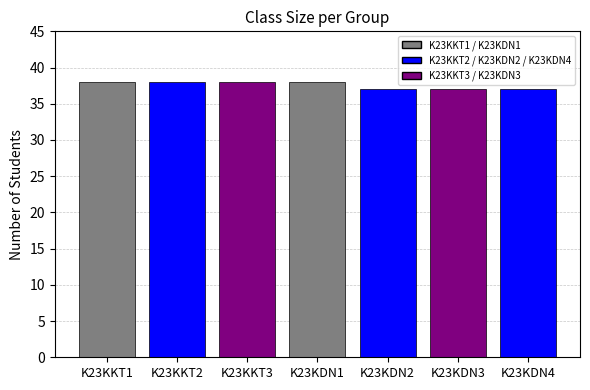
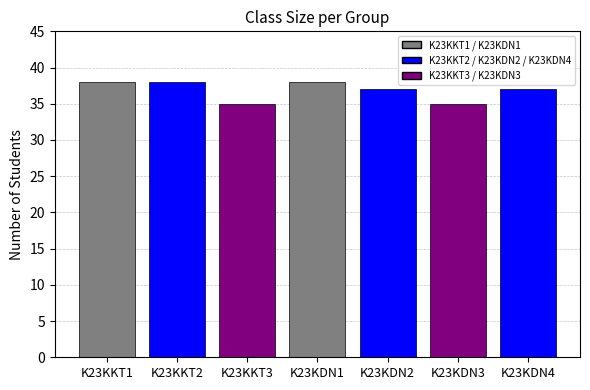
K23KKT3: 38 -> 35
K23KDN3: 37 -> 35
